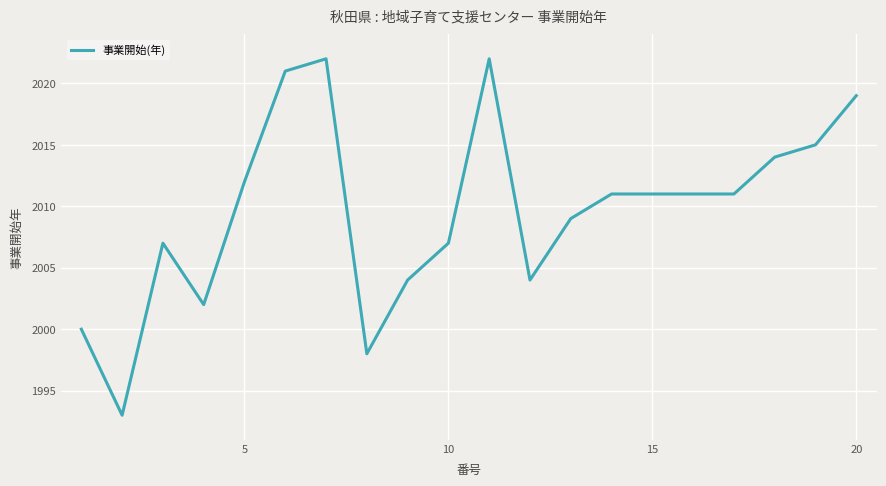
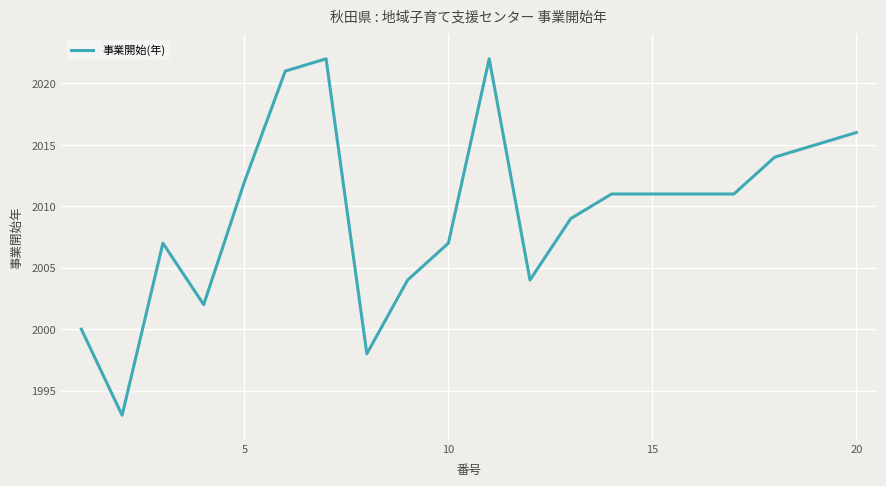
20: 2019 -> 2016
